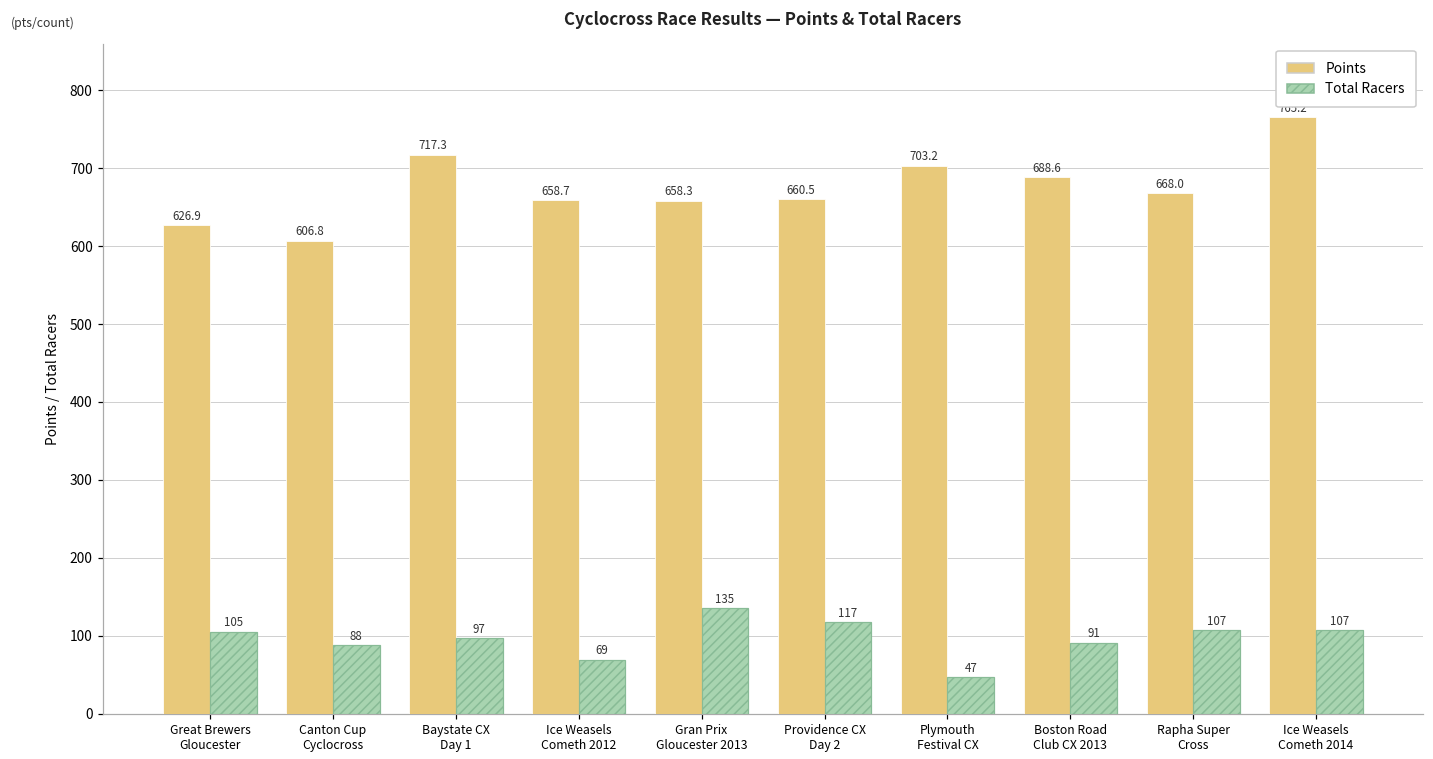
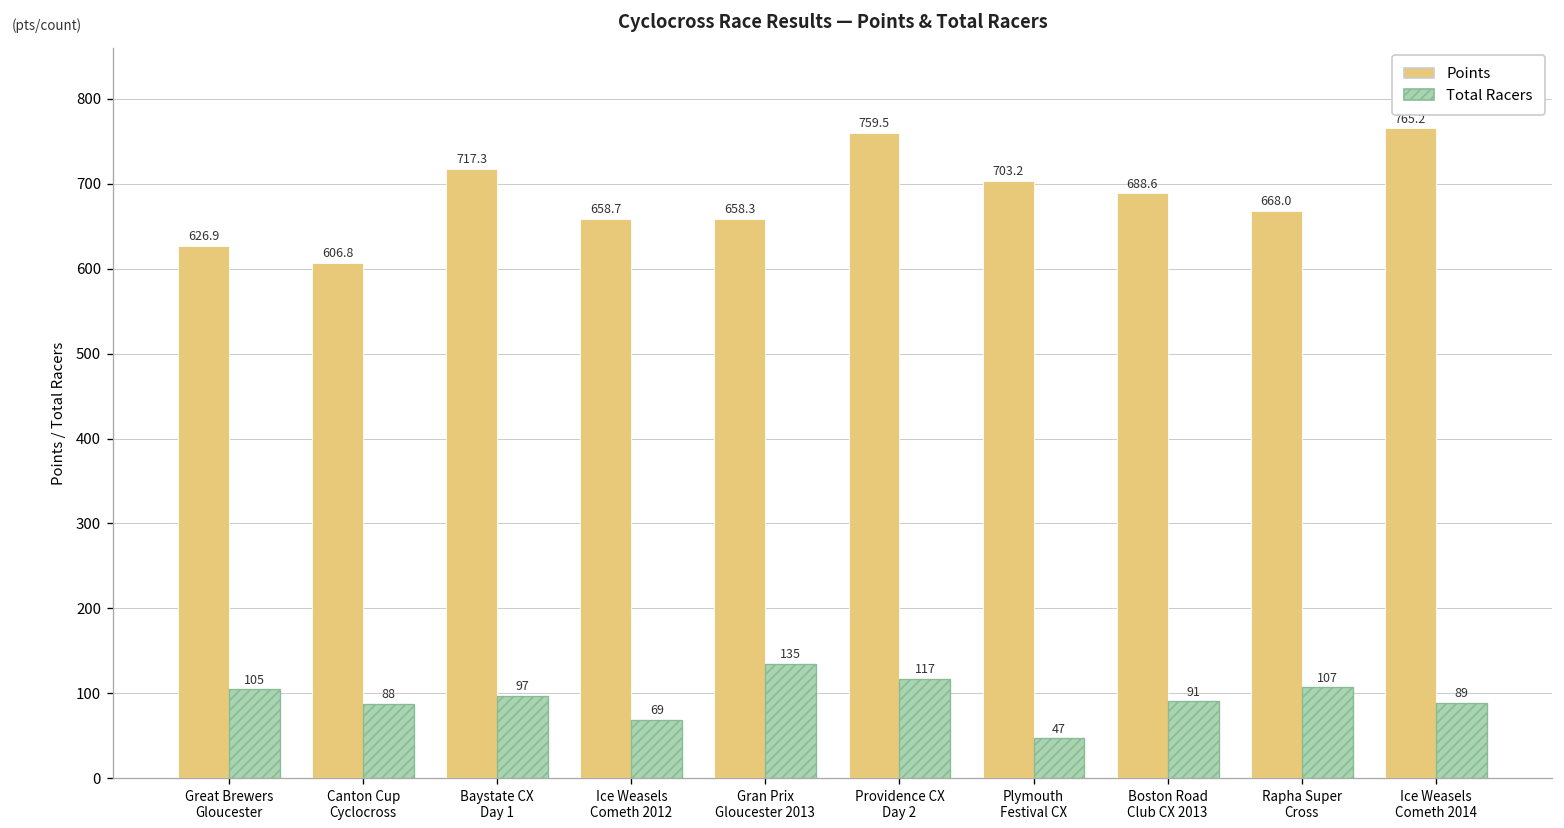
Points, Providence CX Day 2: 660.5 -> 759.5
Total Racers, Ice Weasels Cometh 2014: 107 -> 89
